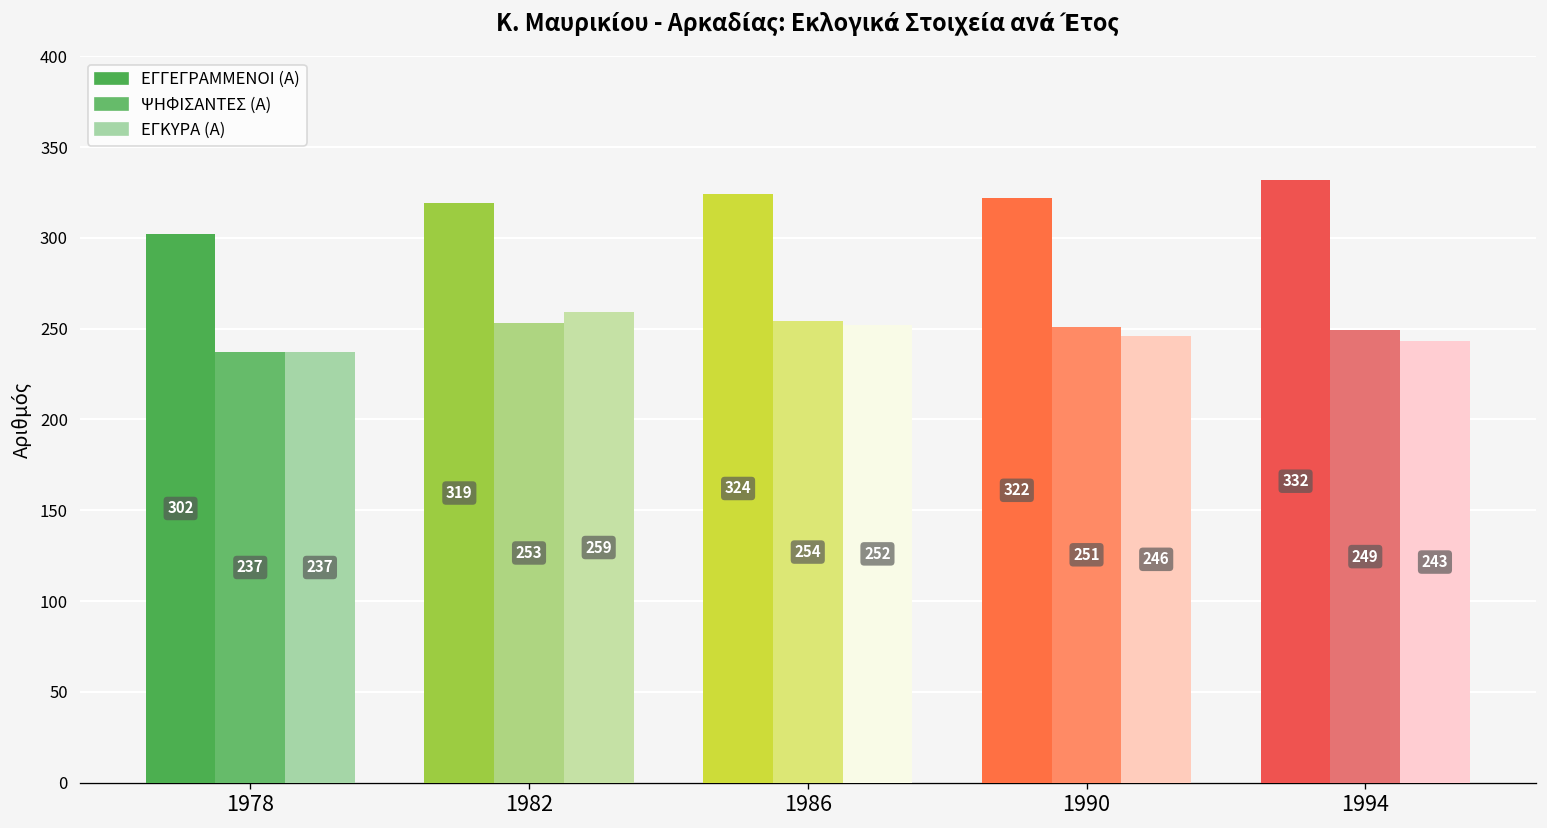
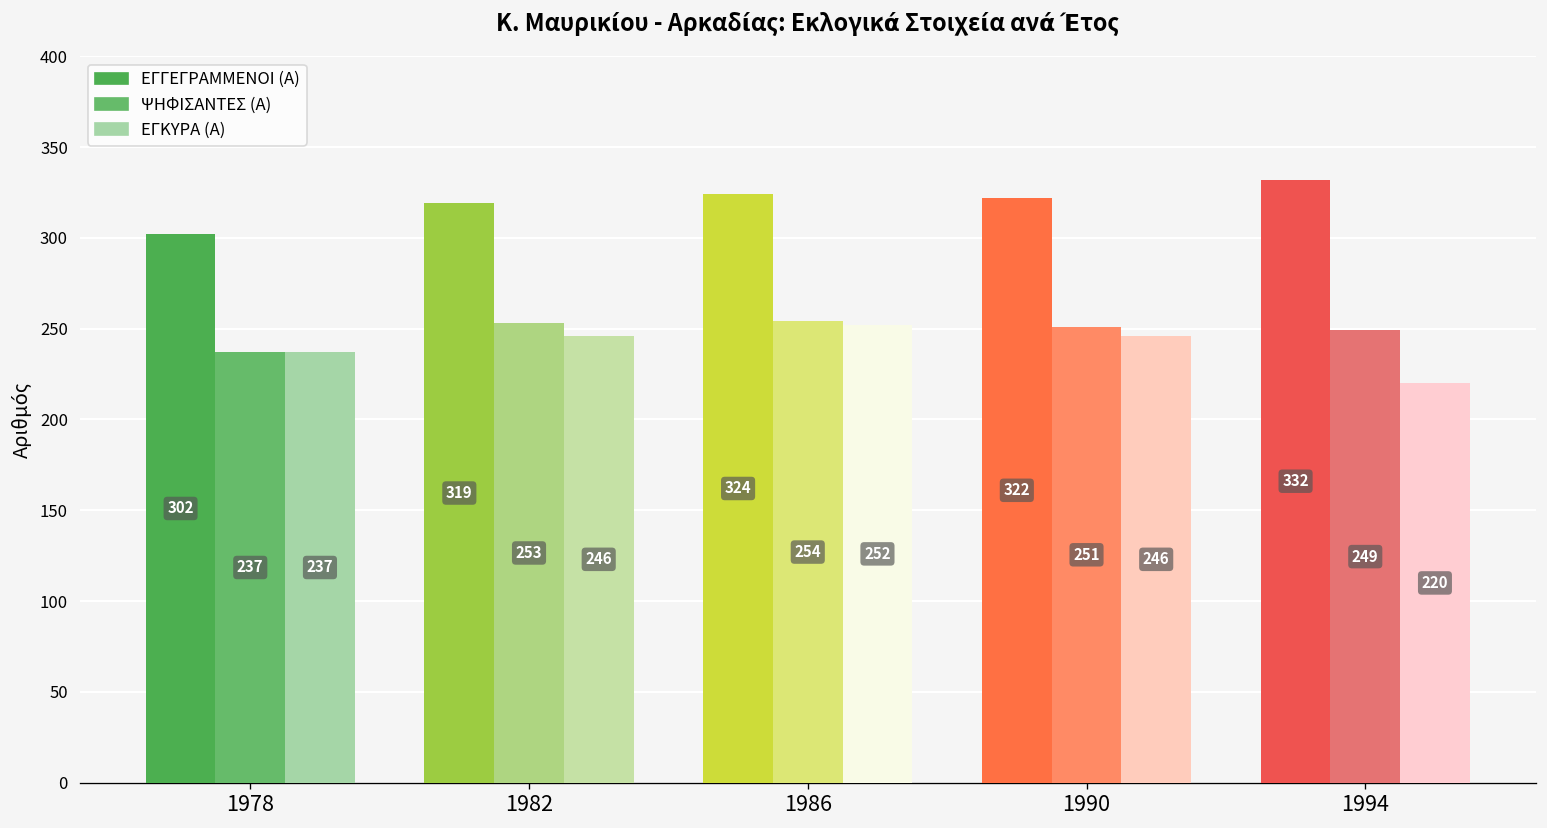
ΕΓΚΥΡΑ (Α), 1982: 259 -> 246
ΕΓΚΥΡΑ (Α), 1994: 243 -> 220
